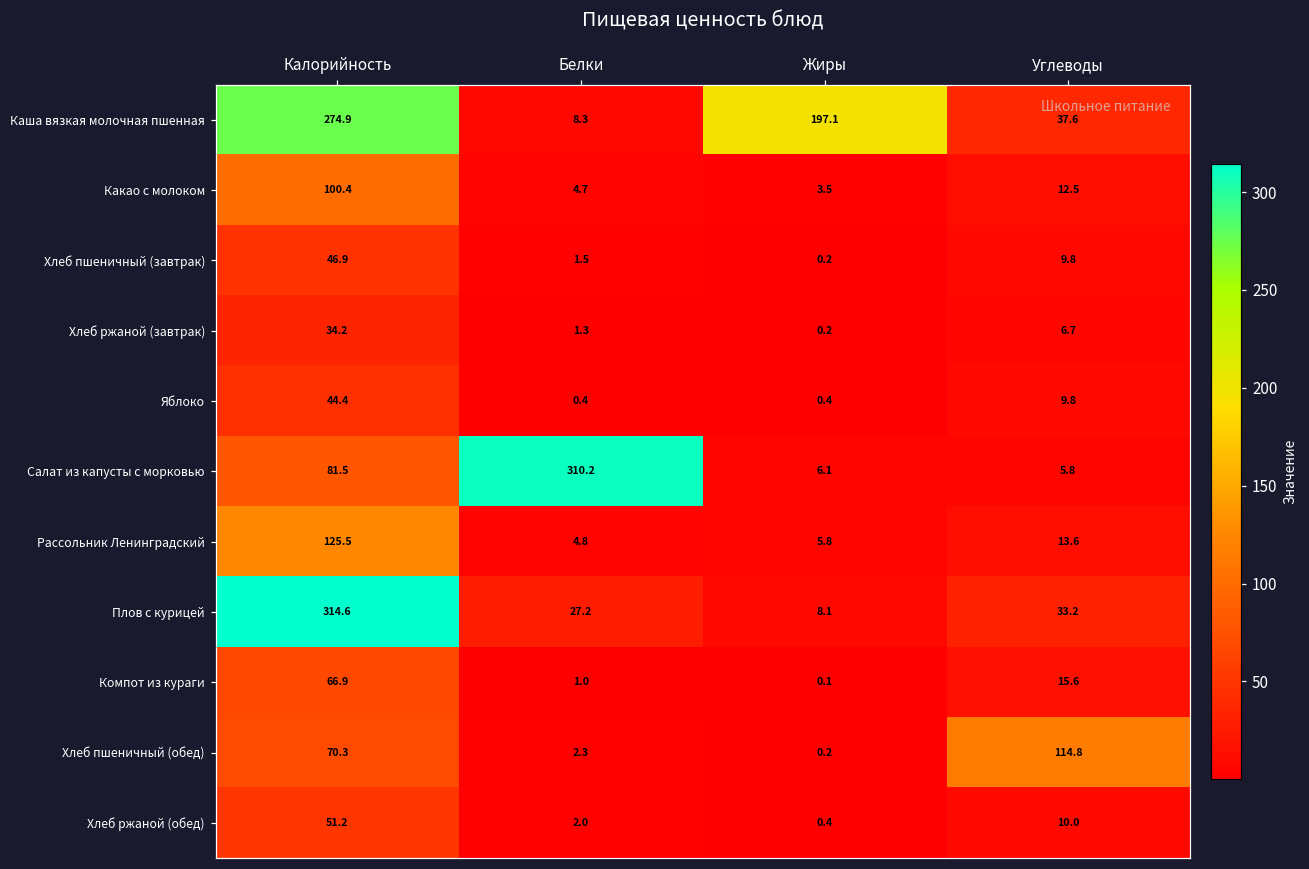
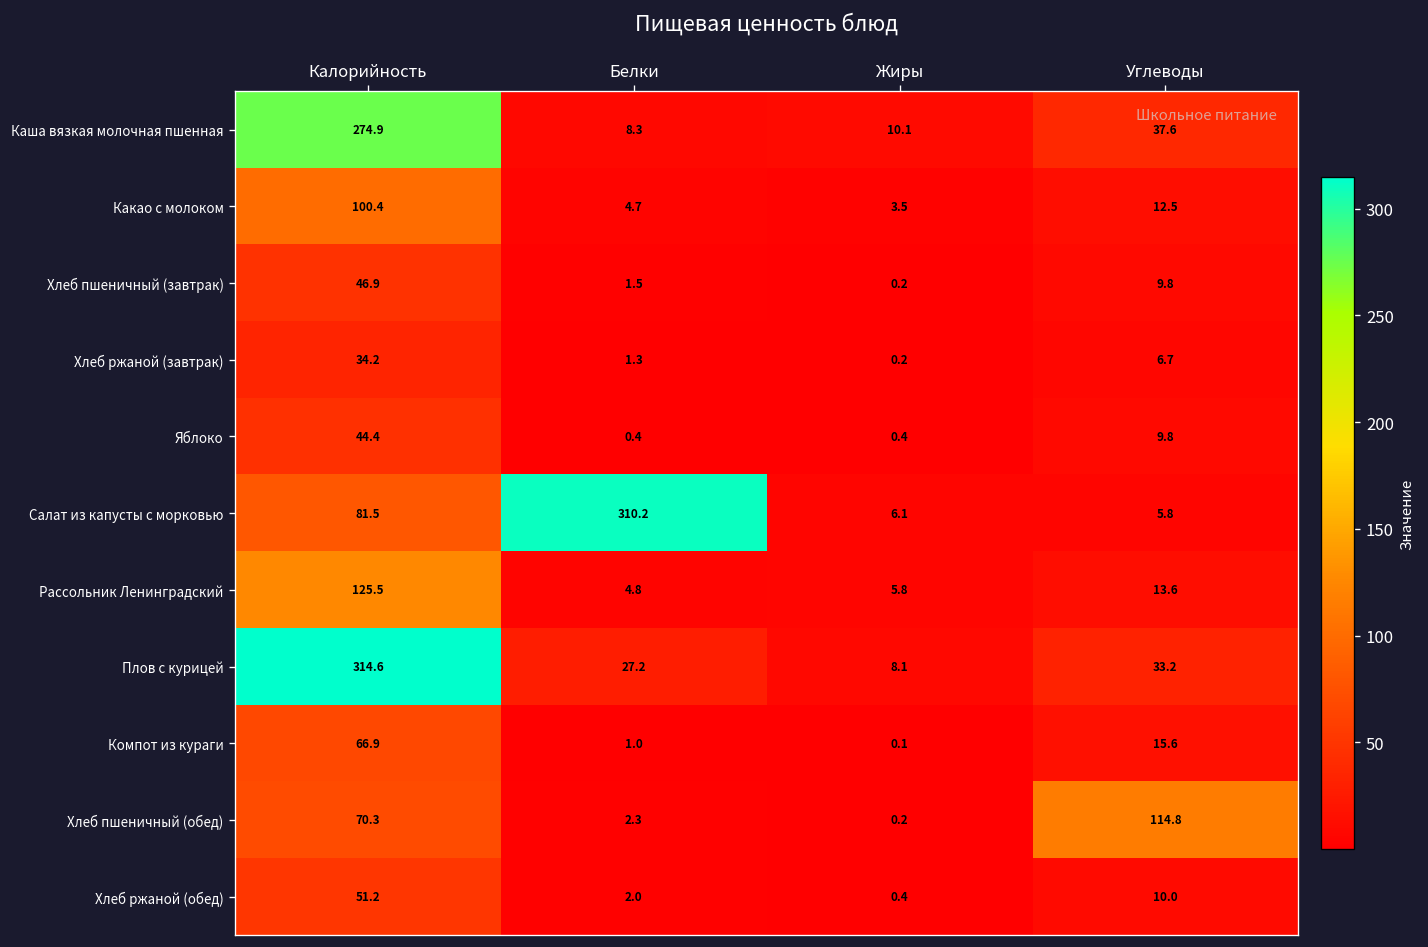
Каша вязкая молочная пшенная, Жиры: 197.1 -> 10.1
